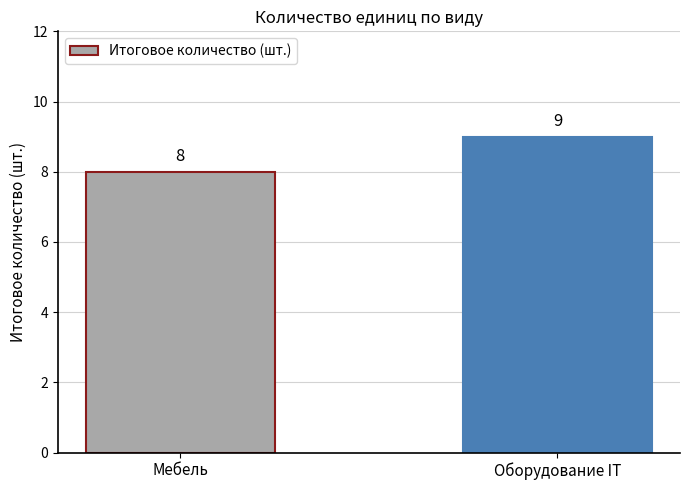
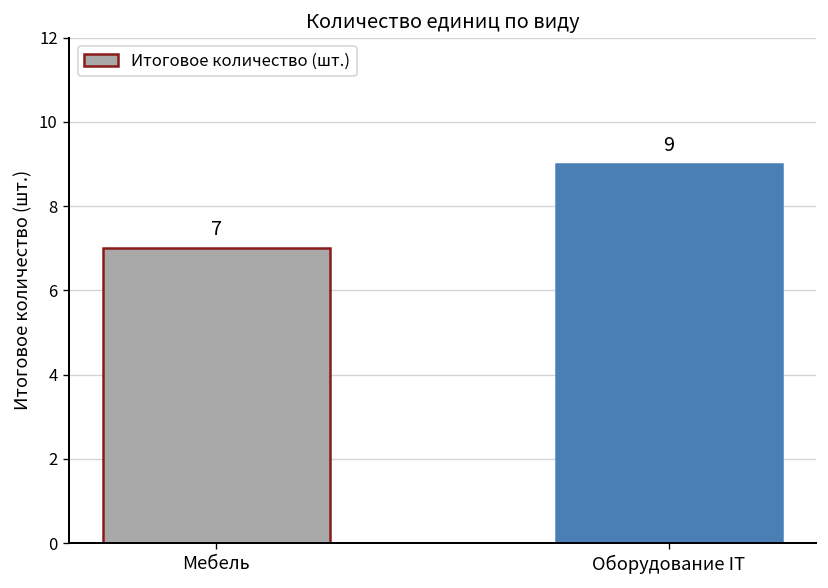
Мебель: 8 -> 7
